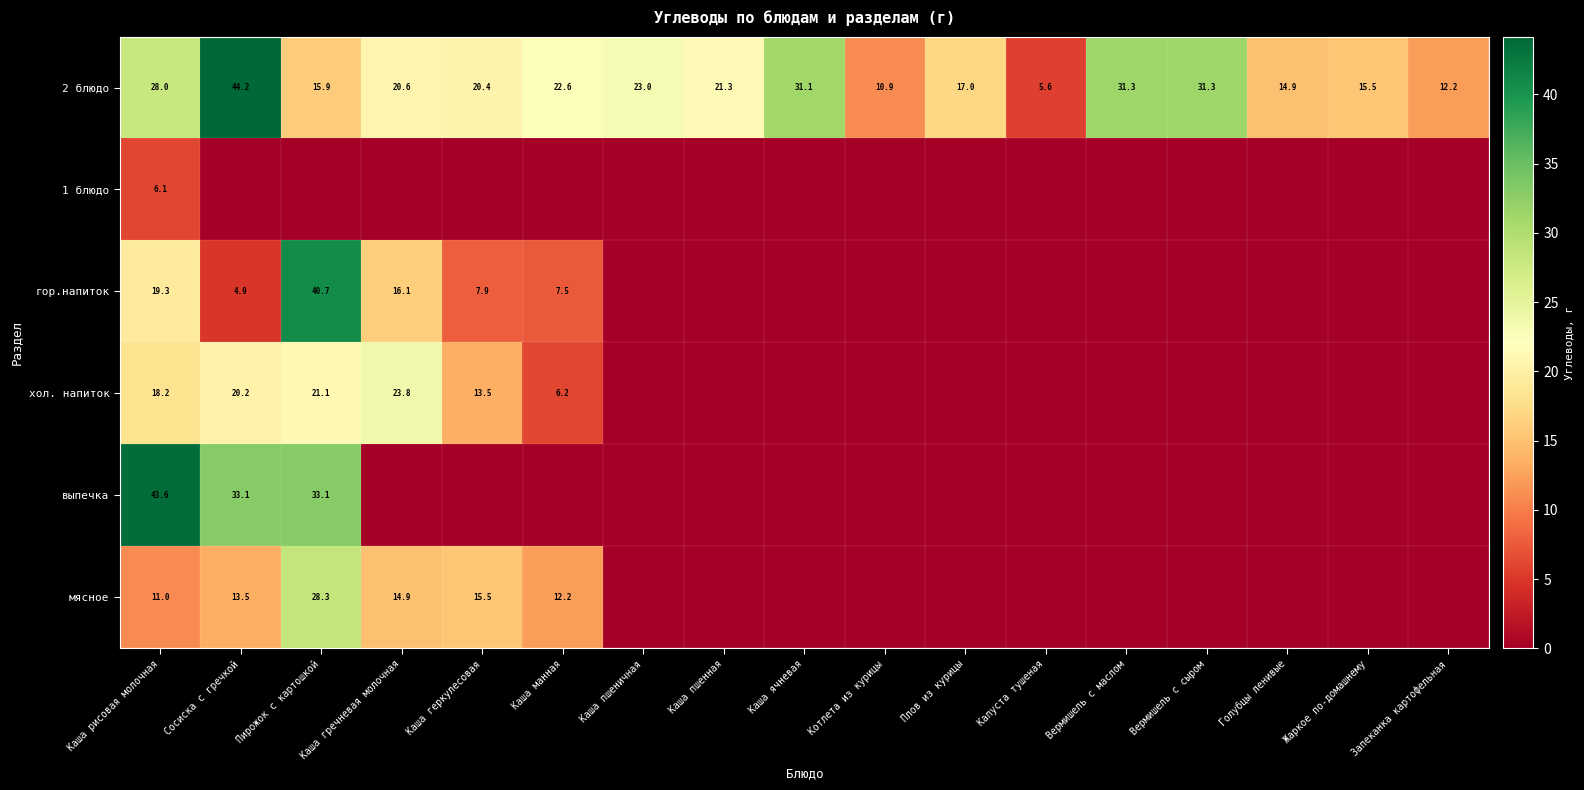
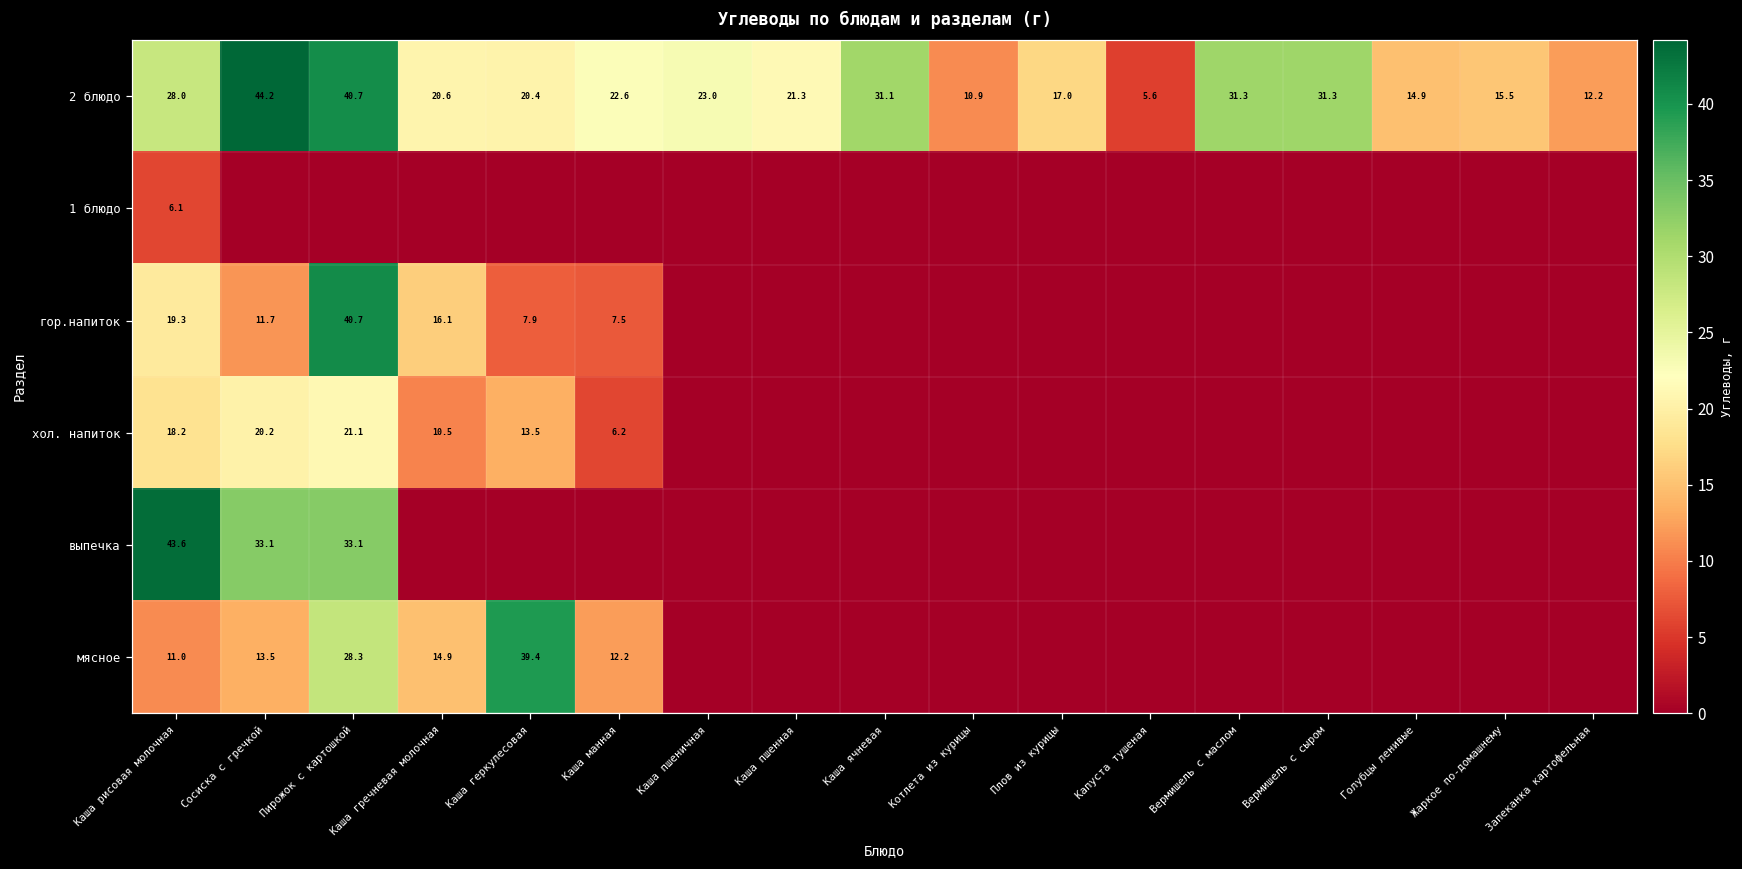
2 блюдо, Пирожок с картошкой: 15.9 -> 40.7
гор.напиток, Сосиска с гречкой: 4.9 -> 11.7
хол. напиток, Каша гречневая молочная: 23.8 -> 10.5
мясное, Каша геркулесовая: 15.5 -> 39.4
